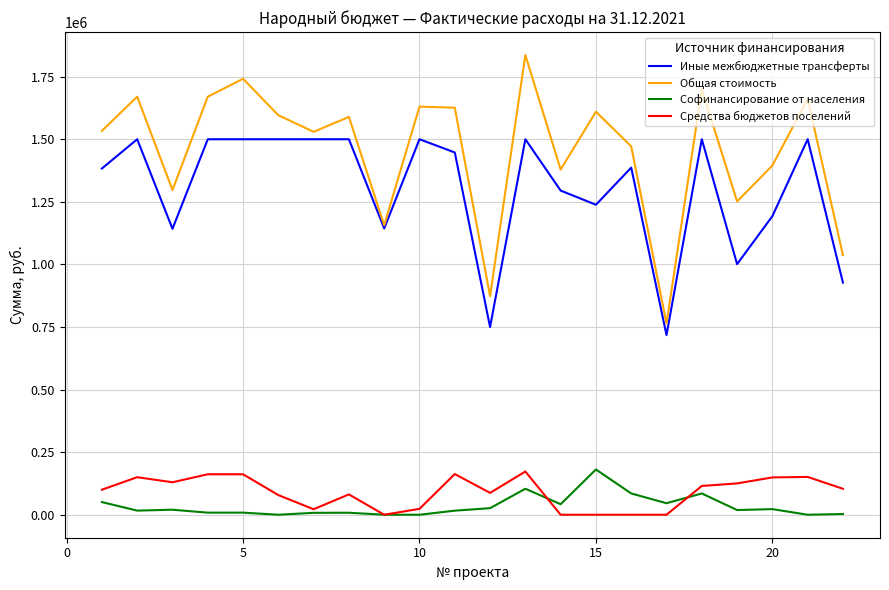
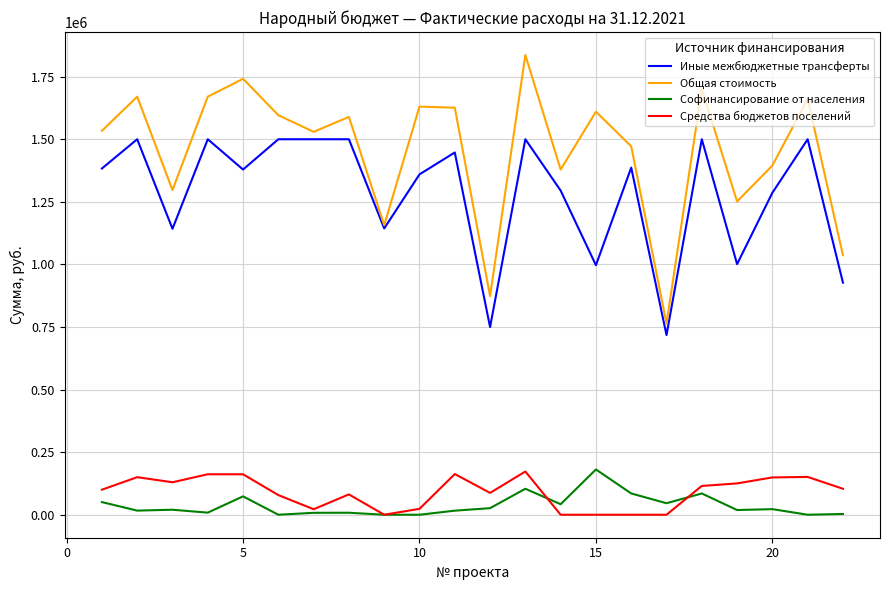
Иные межбюджетные трансферты, 5: 1500000 -> 1380000
Софинансирование от населения, 5: 10000 -> 70000
Иные межбюджетные трансферты, 10: 1500000 -> 1360000
Иные межбюджетные трансферты, 15: 1240000 -> 1000000
Иные межбюджетные трансферты, 20: 1190000 -> 1290000
